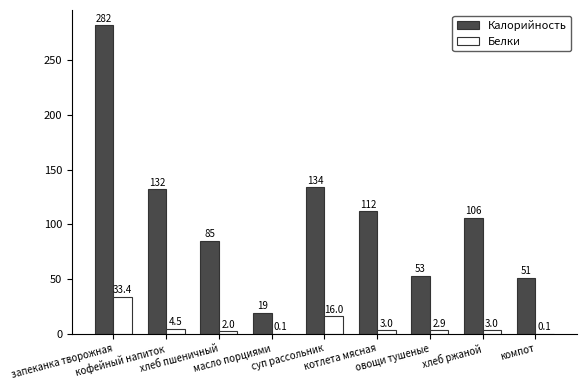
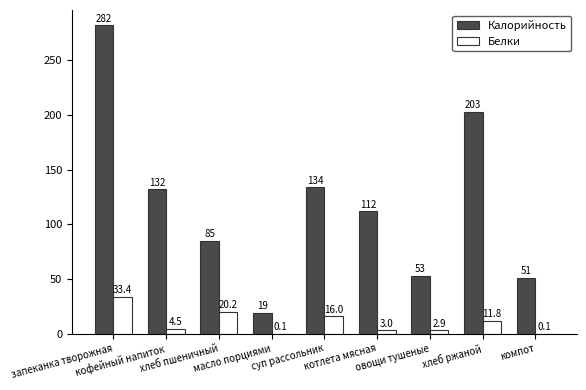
Белки, хлеб пшеничный: 2.0 -> 20.2
Калорийность, хлеб ржаной: 106 -> 203
Белки, хлеб ржаной: 3.0 -> 11.8
